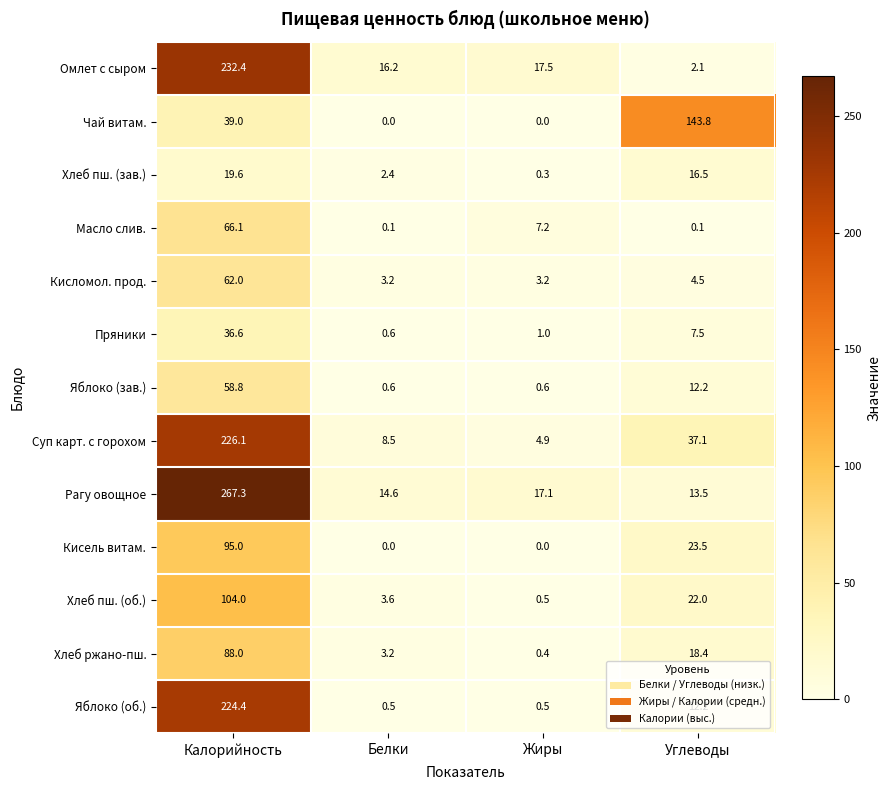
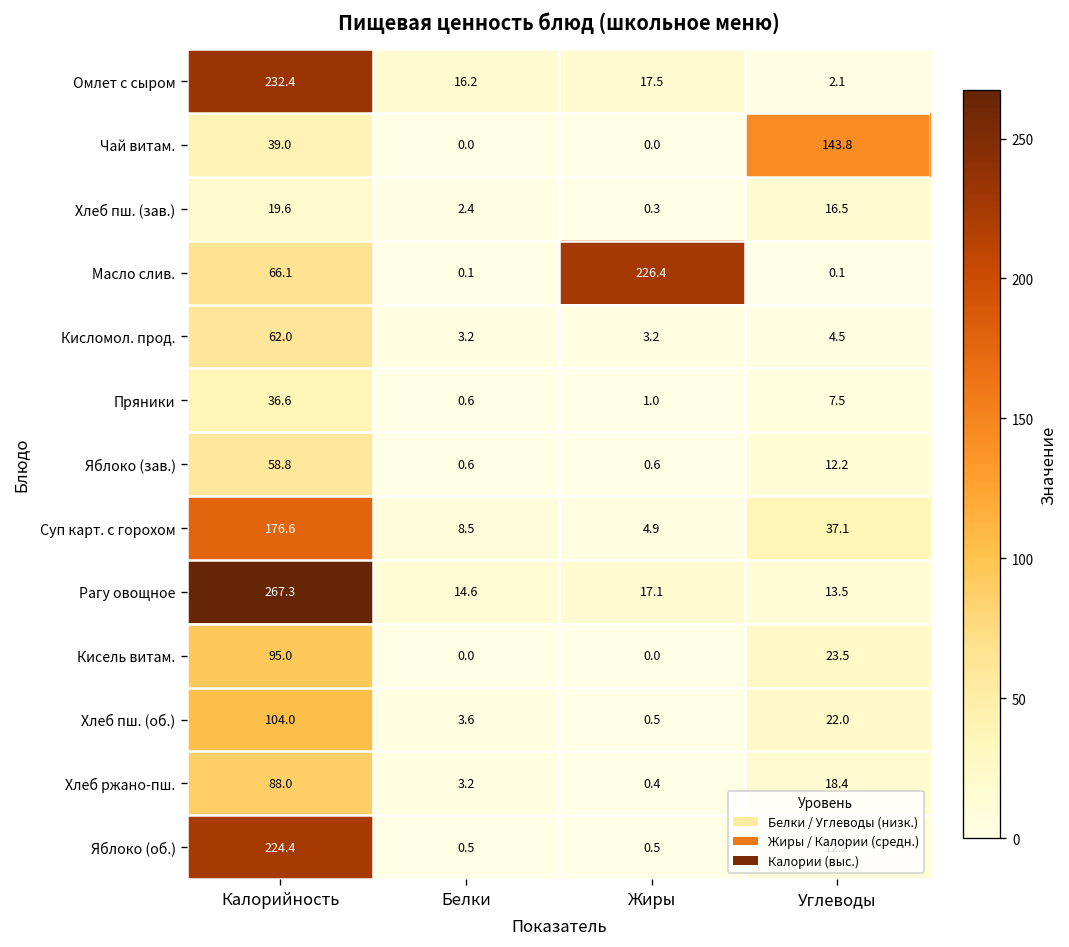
Масло слив., Жиры: 7.2 -> 226.4
Суп карт. с горохом, Калорийность: 226.1 -> 176.6
